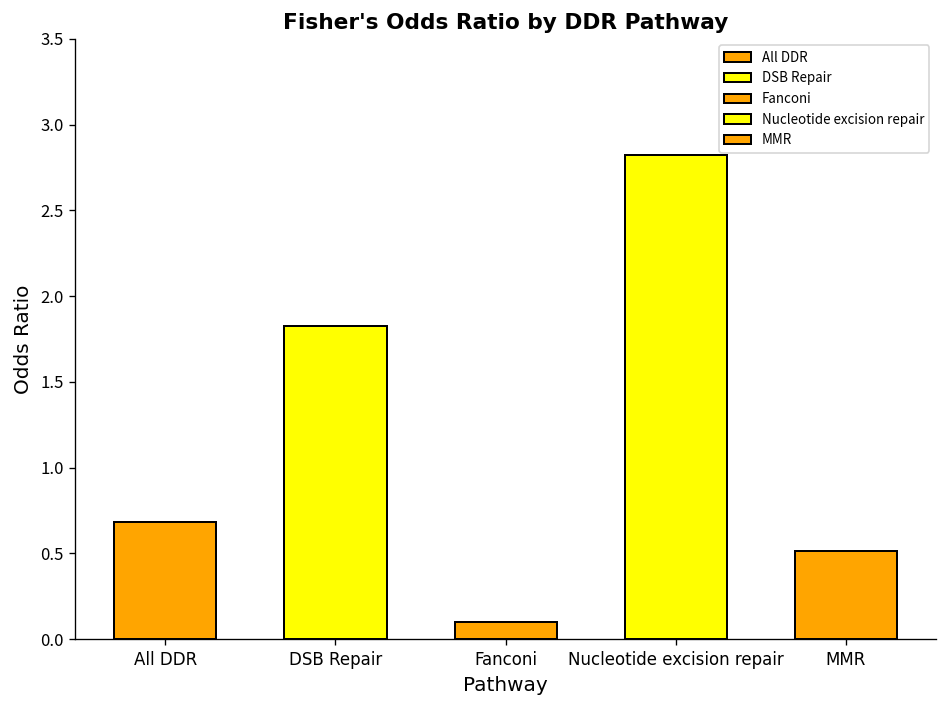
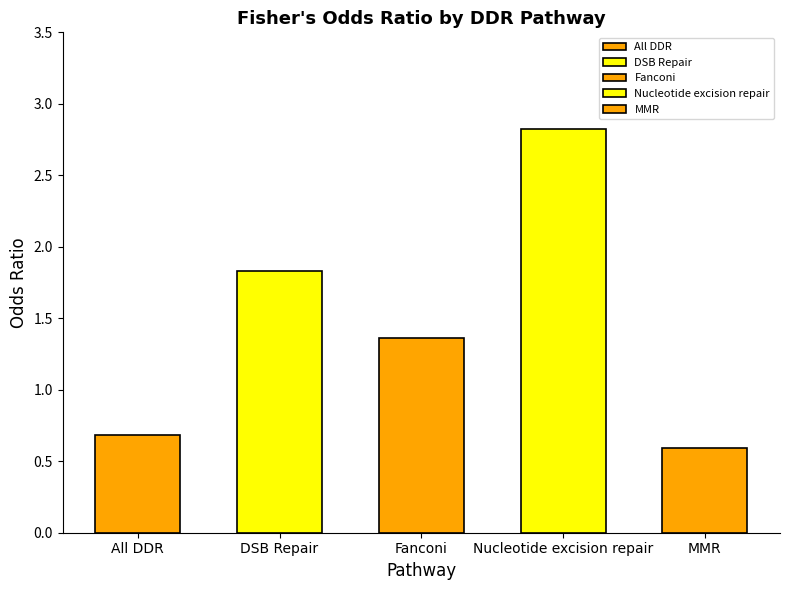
Fanconi: 0.10 -> 1.36
MMR: 0.52 -> 0.59
